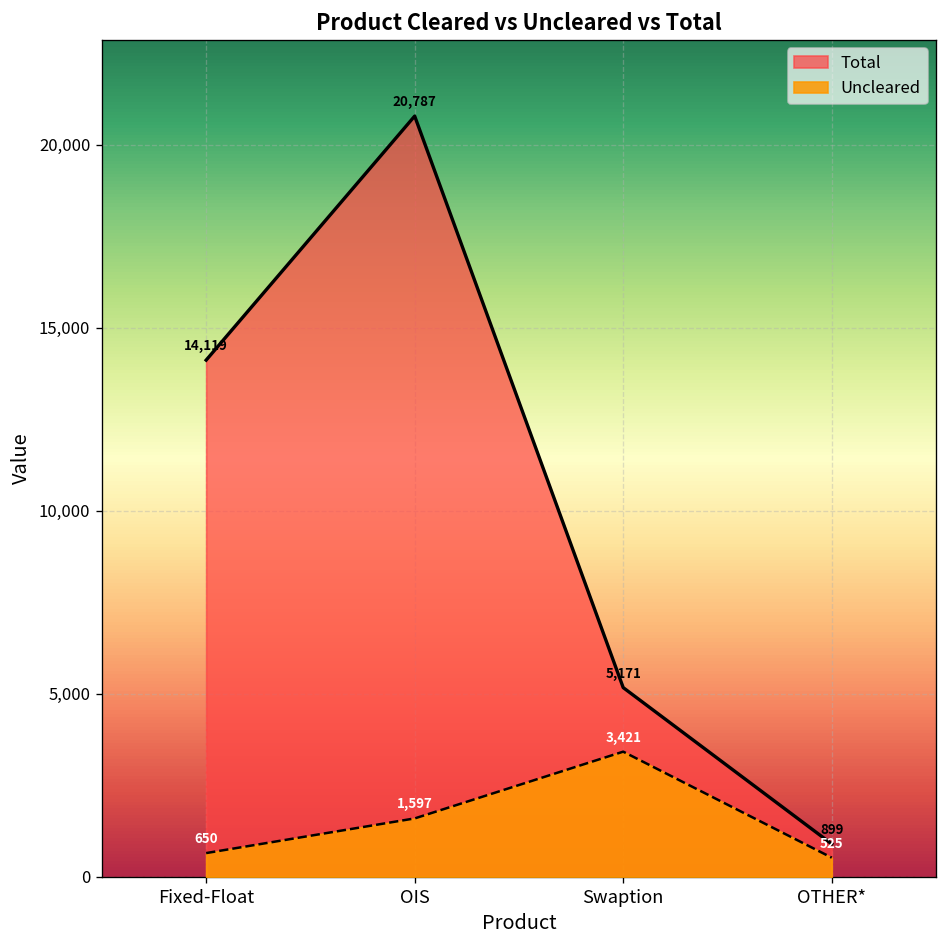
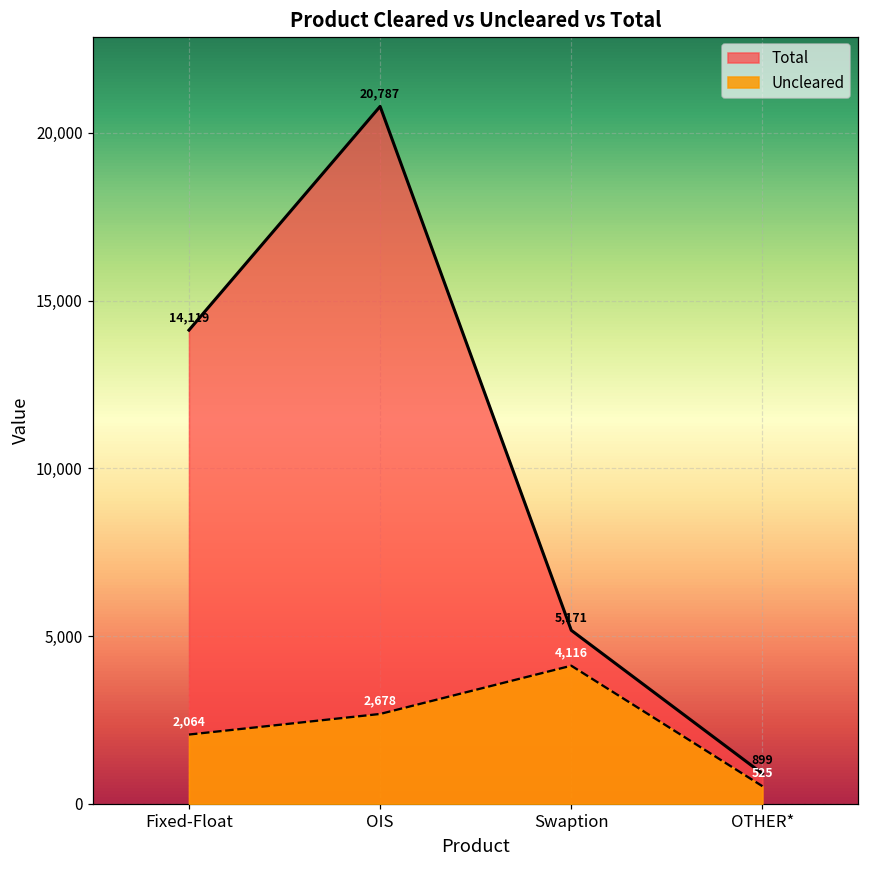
Uncleared, Fixed-Float: 650 -> 2,064
Uncleared, OIS: 1,597 -> 2,678
Uncleared, Swaption: 3,421 -> 4,116
